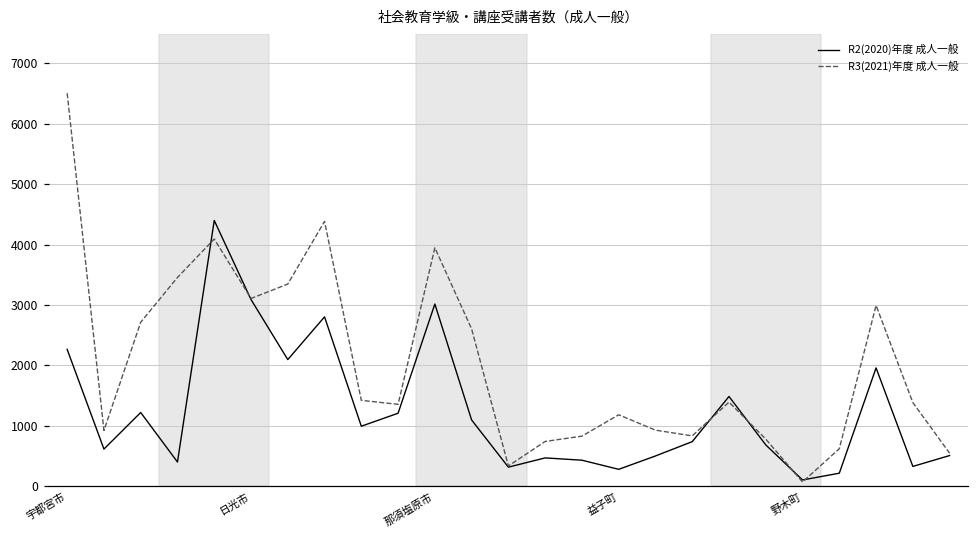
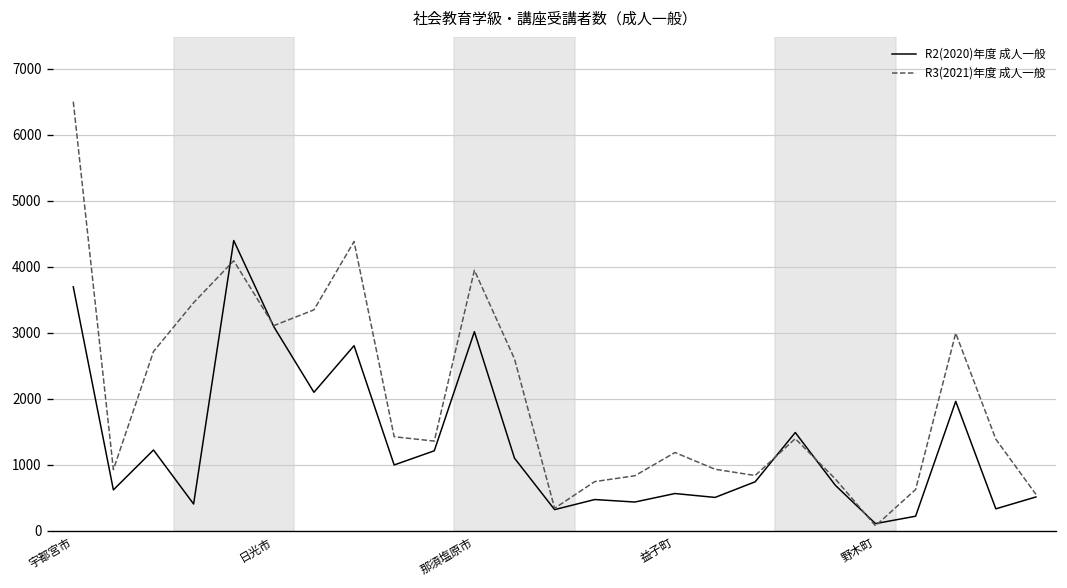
R2(2020)年度 成人一般, 宇都宮市: 2300 -> 3700
R2(2020)年度 成人一般, 益子町: 300 -> 600
